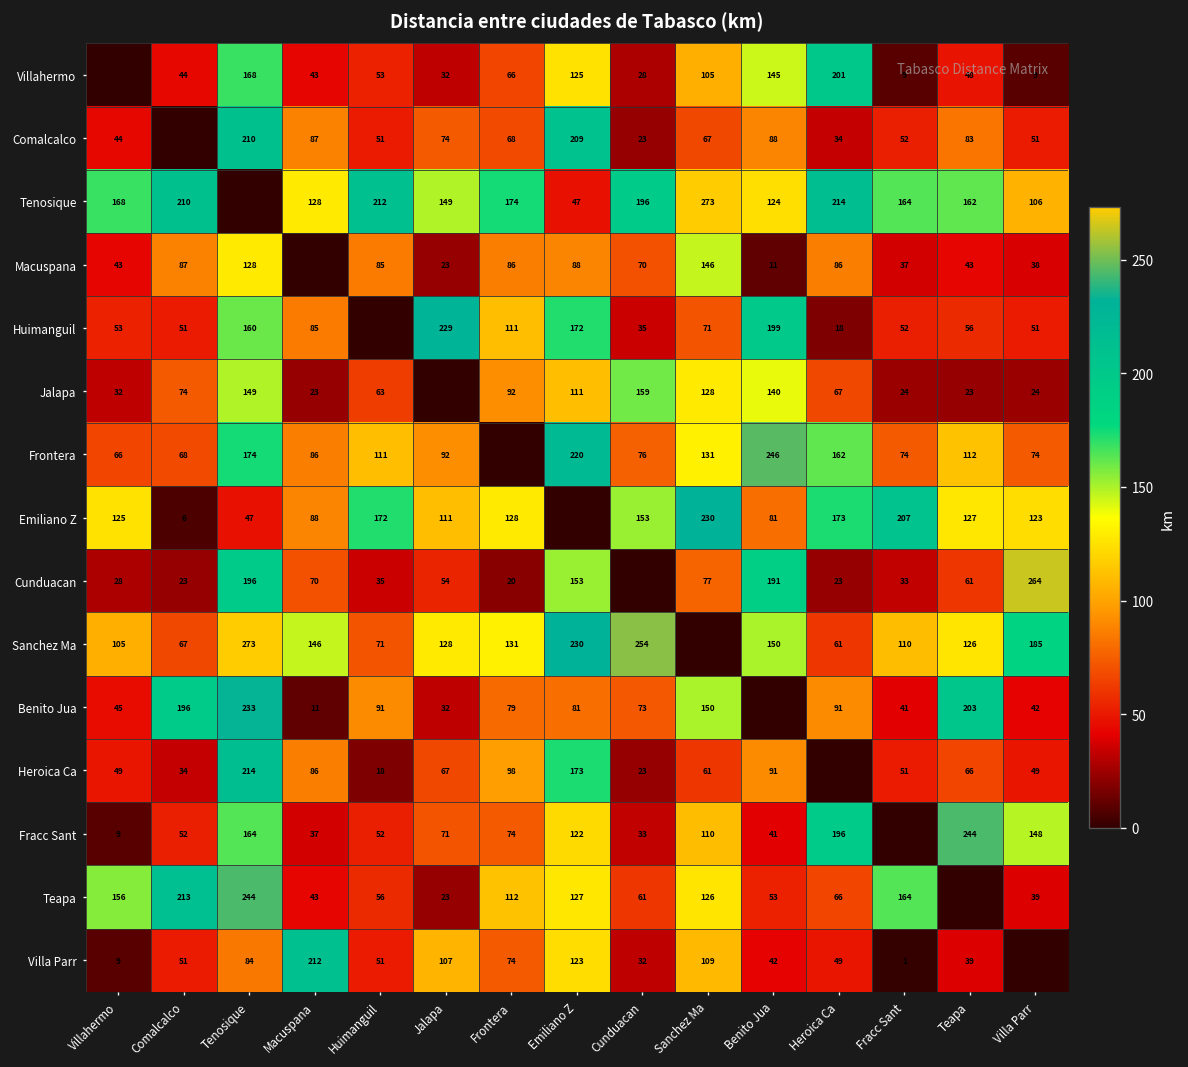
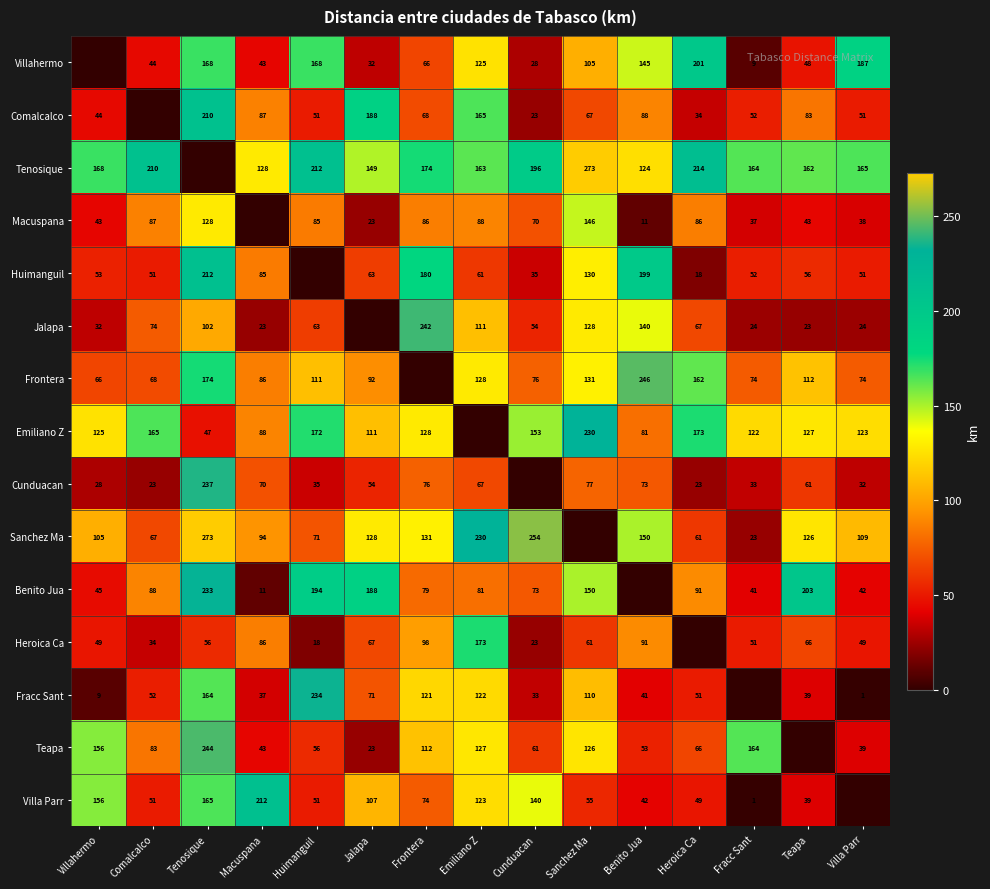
Villahermo, Huimanguil: 53 -> 168
Villahermo, Villa Parr: 9 -> 187
Comalcalco, Jalapa: 74 -> 188
Comalcalco, Emiliano Z: 209 -> 165
Tenosique, Emiliano Z: 47 -> 163
Tenosique, Villa Parr: 106 -> 165
Huimanguil, Tenosique: 160 -> 212
Huimanguil, Jalapa: 229 -> 63
Huimanguil, Frontera: 111 -> 180
Huimanguil, Emiliano Z: 172 -> 61
Huimanguil, Sanchez Ma: 71 -> 130
Jalapa, Tenosique: 149 -> 102
Jalapa, Frontera: 92 -> 242
Jalapa, Cunduacan: 159 -> 54
Frontera, Emiliano Z: 220 -> 128
Emiliano Z, Comalcalco: 6 -> 165
Emiliano Z, Fracc Sant: 207 -> 122
Cunduacan, Tenosique: 196 -> 237
Cunduacan, Frontera: 20 -> 76
Cunduacan, Emiliano Z: 153 -> 67
Cunduacan, Benito Jua: 191 -> 73
Cunduacan, Villa Parr: 264 -> 32
Sanchez Ma, Macuspana: 146 -> 94
Sanchez Ma, Fracc Sant: 110 -> 23
Sanchez Ma, Villa Parr: 185 -> 109
Benito Jua, Comalcalco: 196 -> 88
Benito Jua, Huimanguil: 91 -> 194
Benito Jua, Jalapa: 32 -> 188
Heroica Ca, Tenosique: 214 -> 56
Fracc Sant, Huimanguil: 52 -> 234
Fracc Sant, Frontera: 74 -> 121
Fracc Sant, Heroica Ca: 196 -> 51
Fracc Sant, Teapa: 244 -> 39
Fracc Sant, Villa Parr: 148 -> 1
Teapa, Comalcalco: 213 -> 83
Villa Parr, Villahermo: 9 -> 156
Villa Parr, Tenosique: 84 -> 165
Villa Parr, Cunduacan: 32 -> 140
Villa Parr, Sanchez Ma: 109 -> 55
